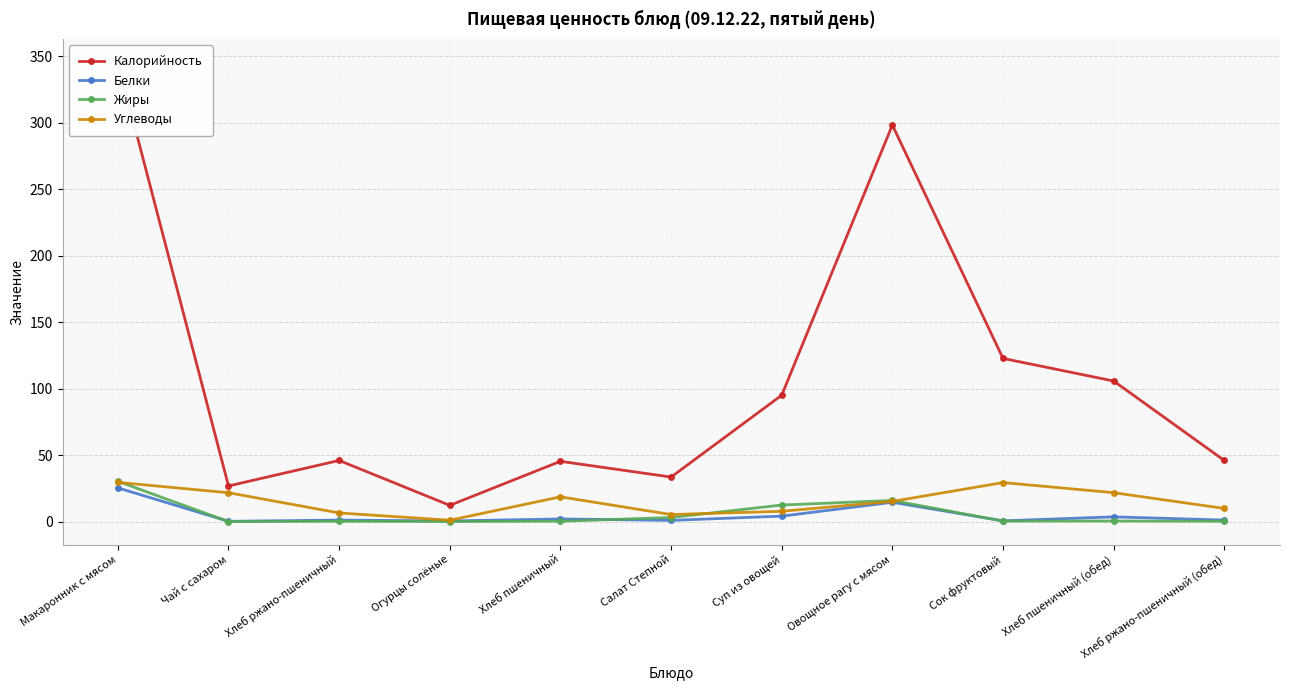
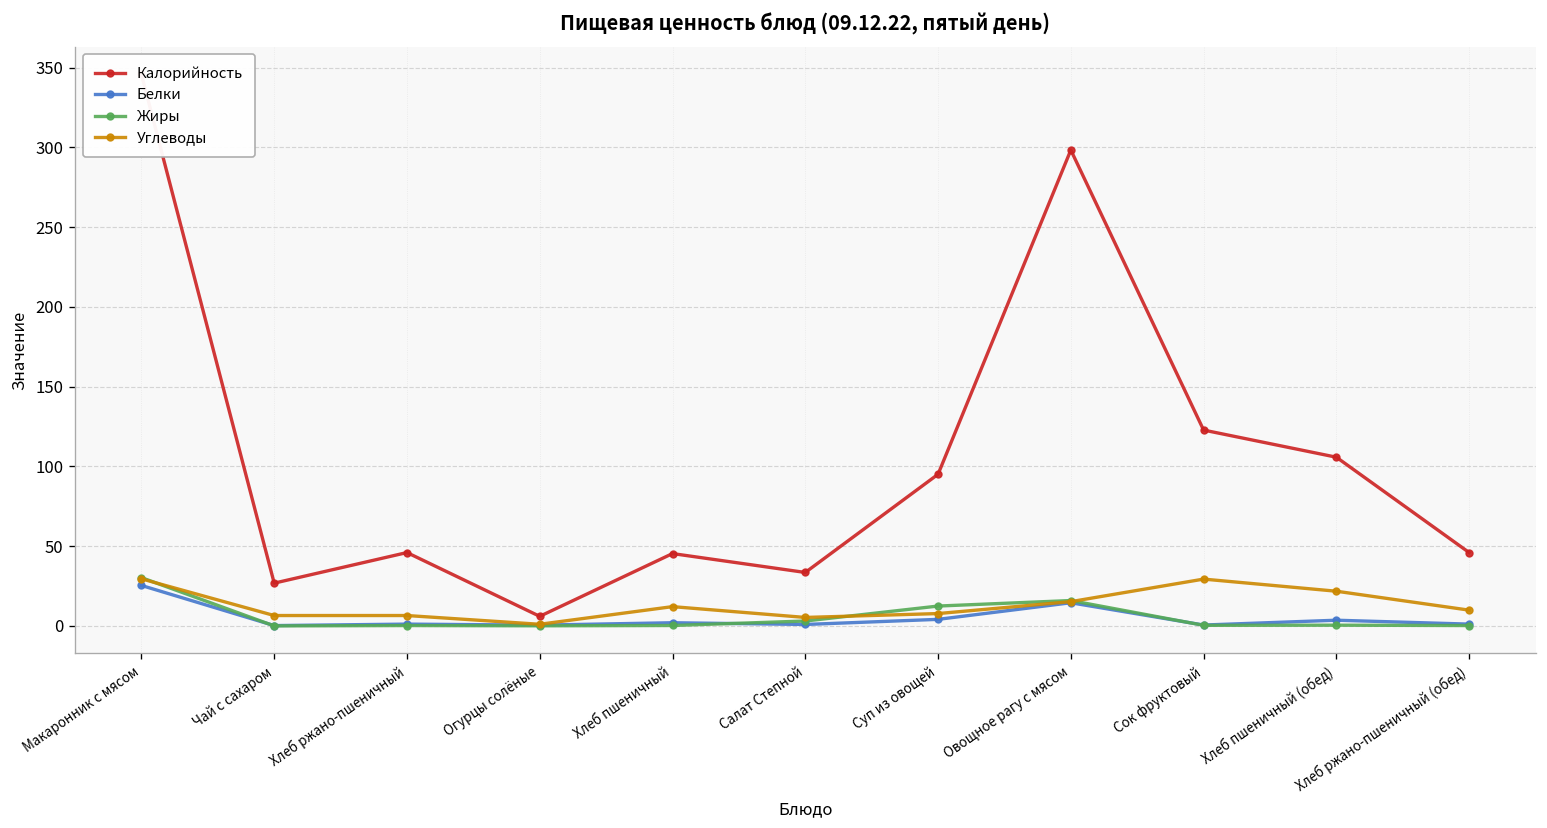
Углеводы, Чай с сахаром: 22 -> 7
Калорийность, Огурцы солёные: 12 -> 6
Углеводы, Хлеб пшеничный: 19 -> 12
